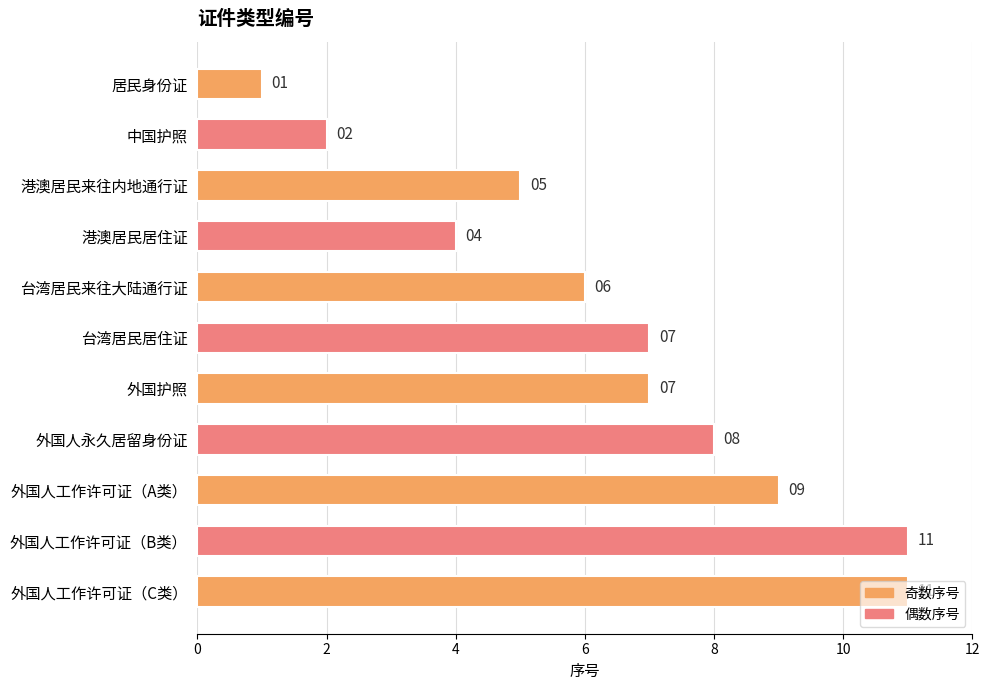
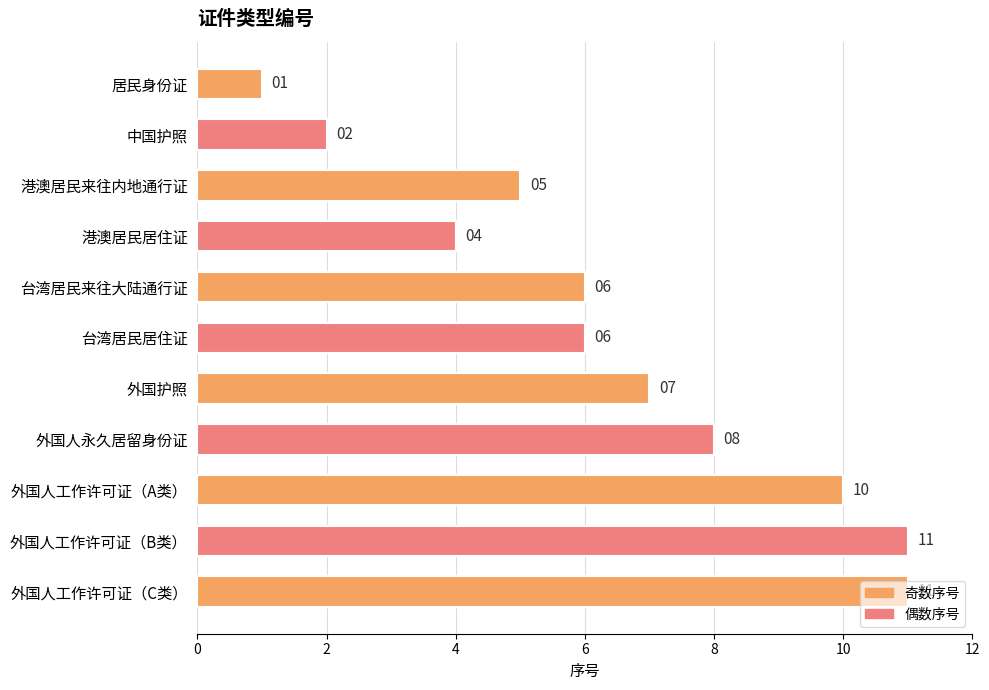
台湾居民居住证: 07 -> 06
外国人工作许可证（A类）: 09 -> 10
